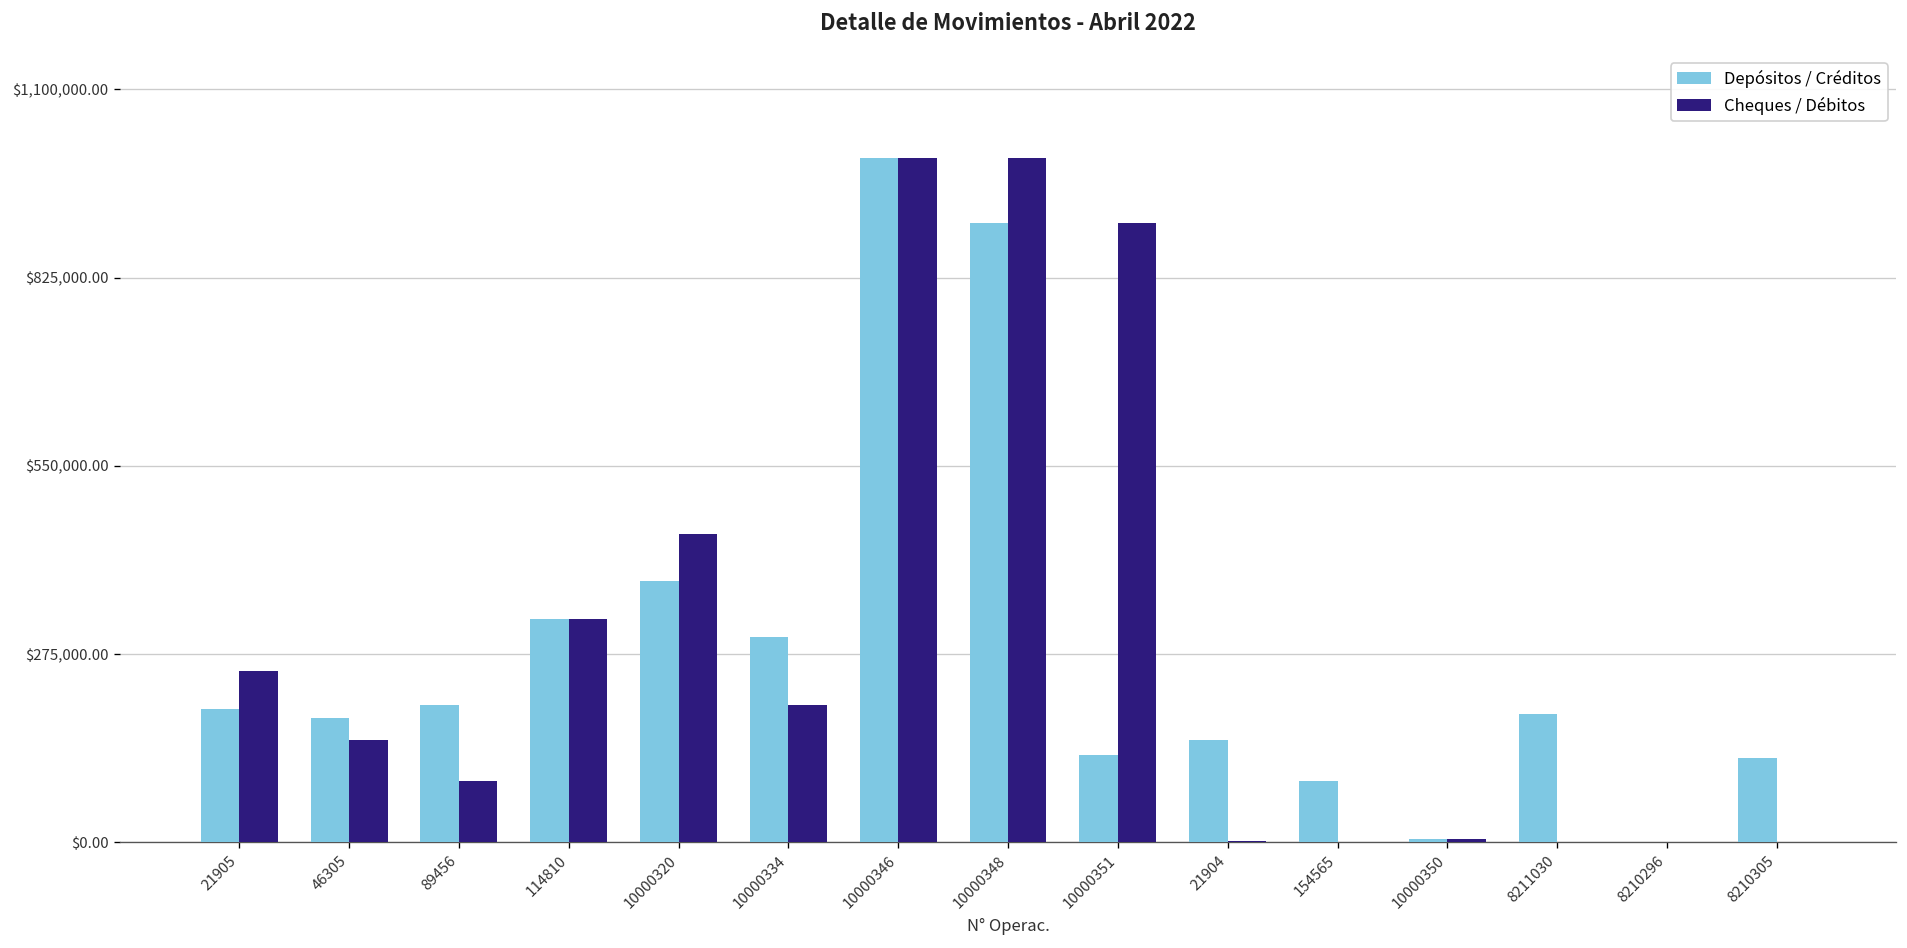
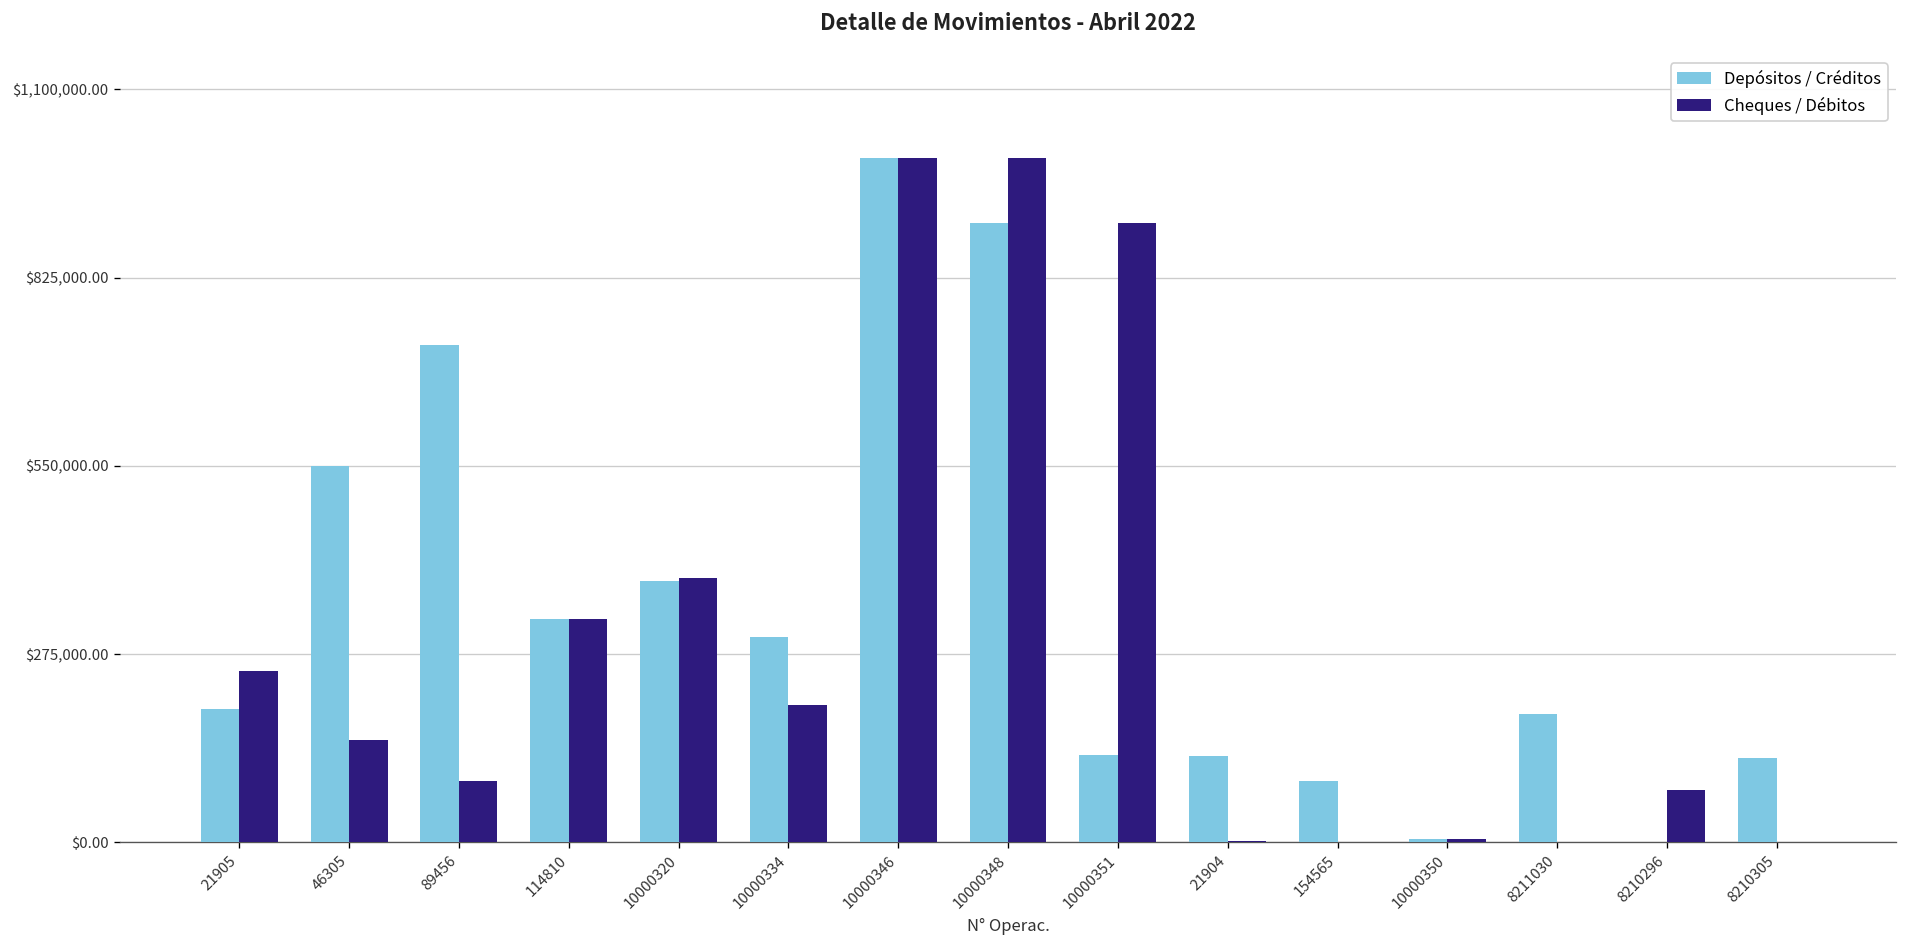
Depósitos / Créditos, 46305: $180,000 -> $550,000
Depósitos / Créditos, 89456: $200,000 -> $730,000
Cheques / Débitos, 10000320: $450,000 -> $390,000
Depósitos / Créditos, 21904: $150,000 -> $130,000
Cheques / Débitos, 8210296: $0 -> $80,000
